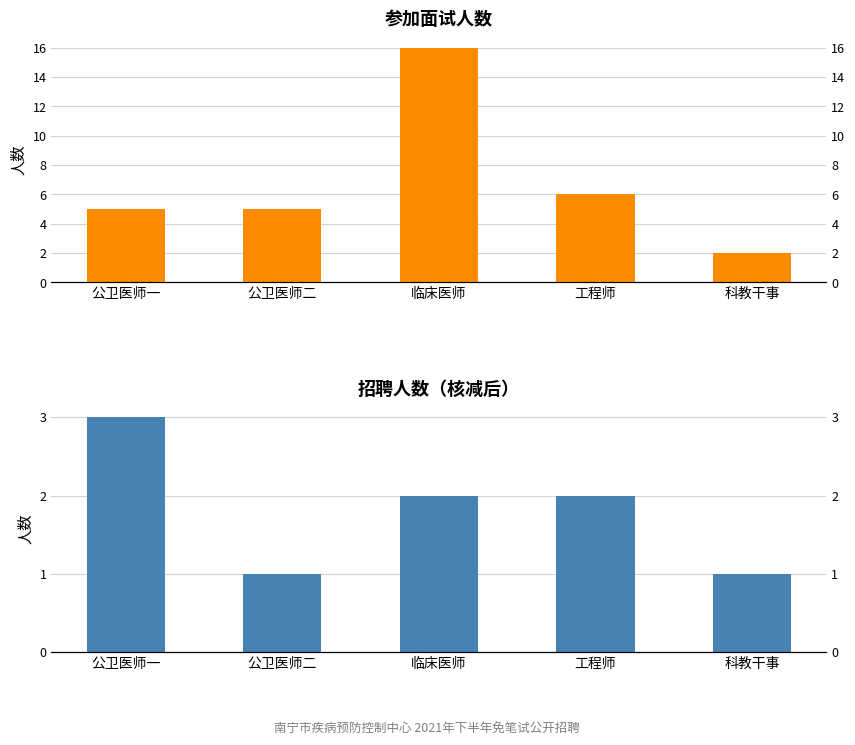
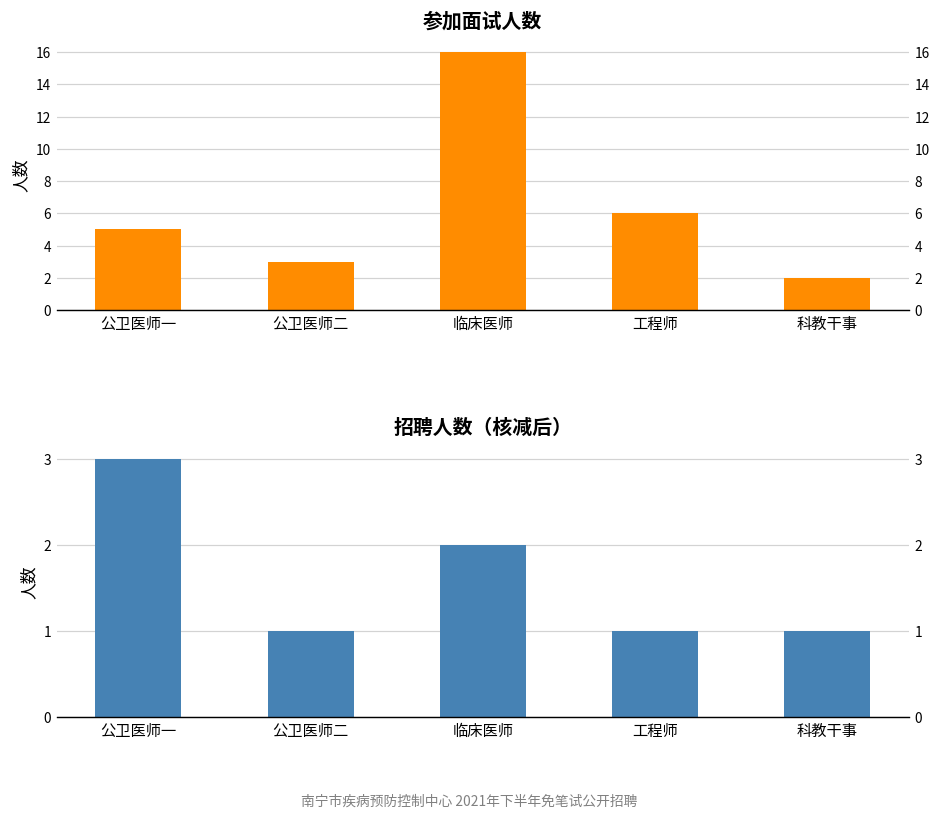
参加面试人数, 公卫医师二: 5 -> 3
招聘人数（核减后）, 工程师: 2 -> 1
